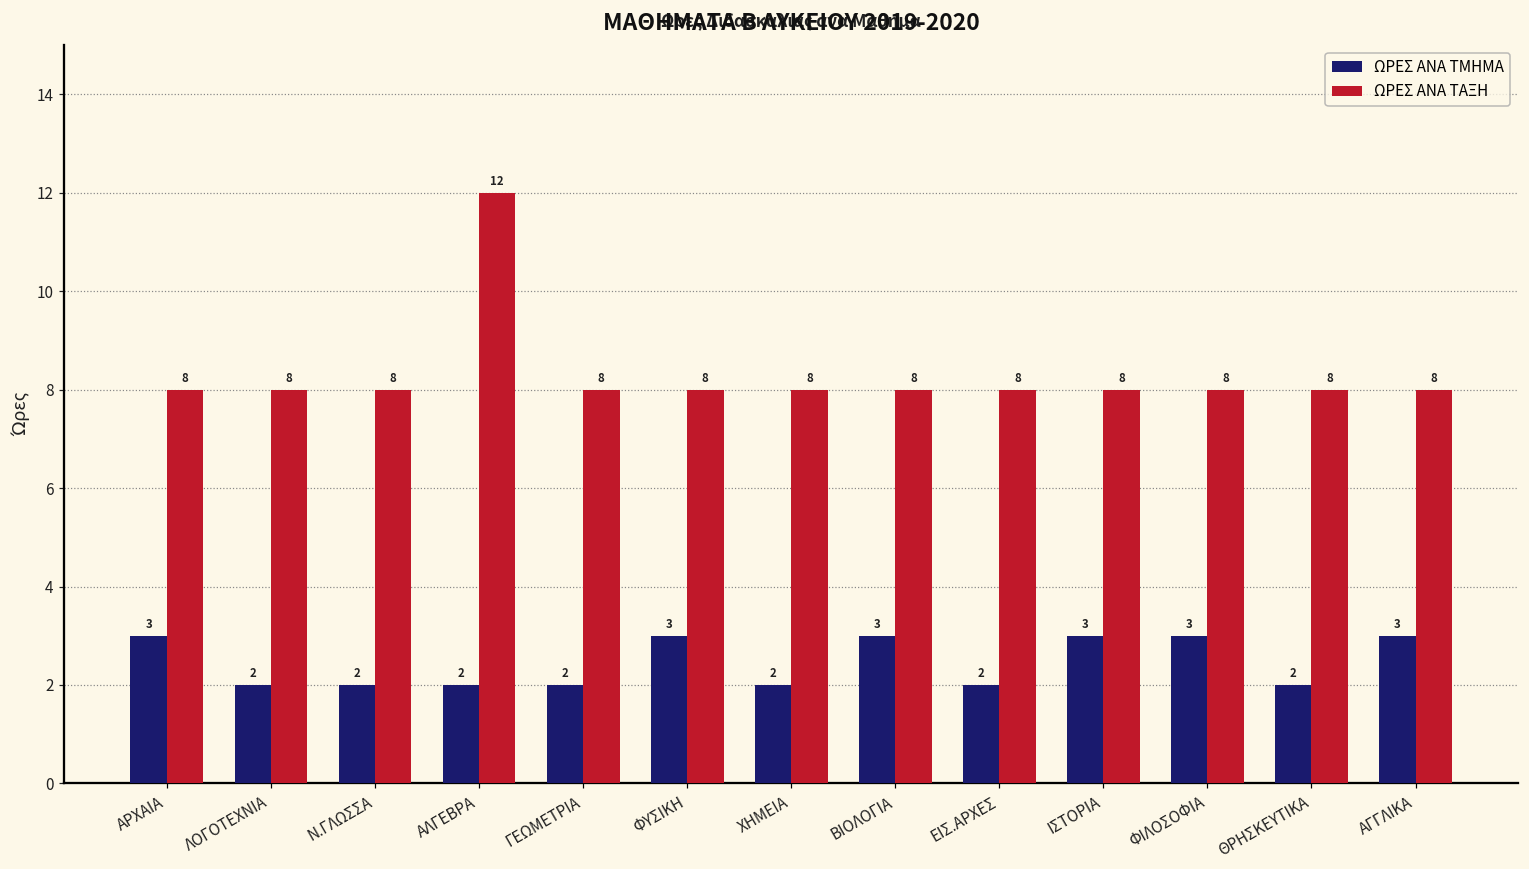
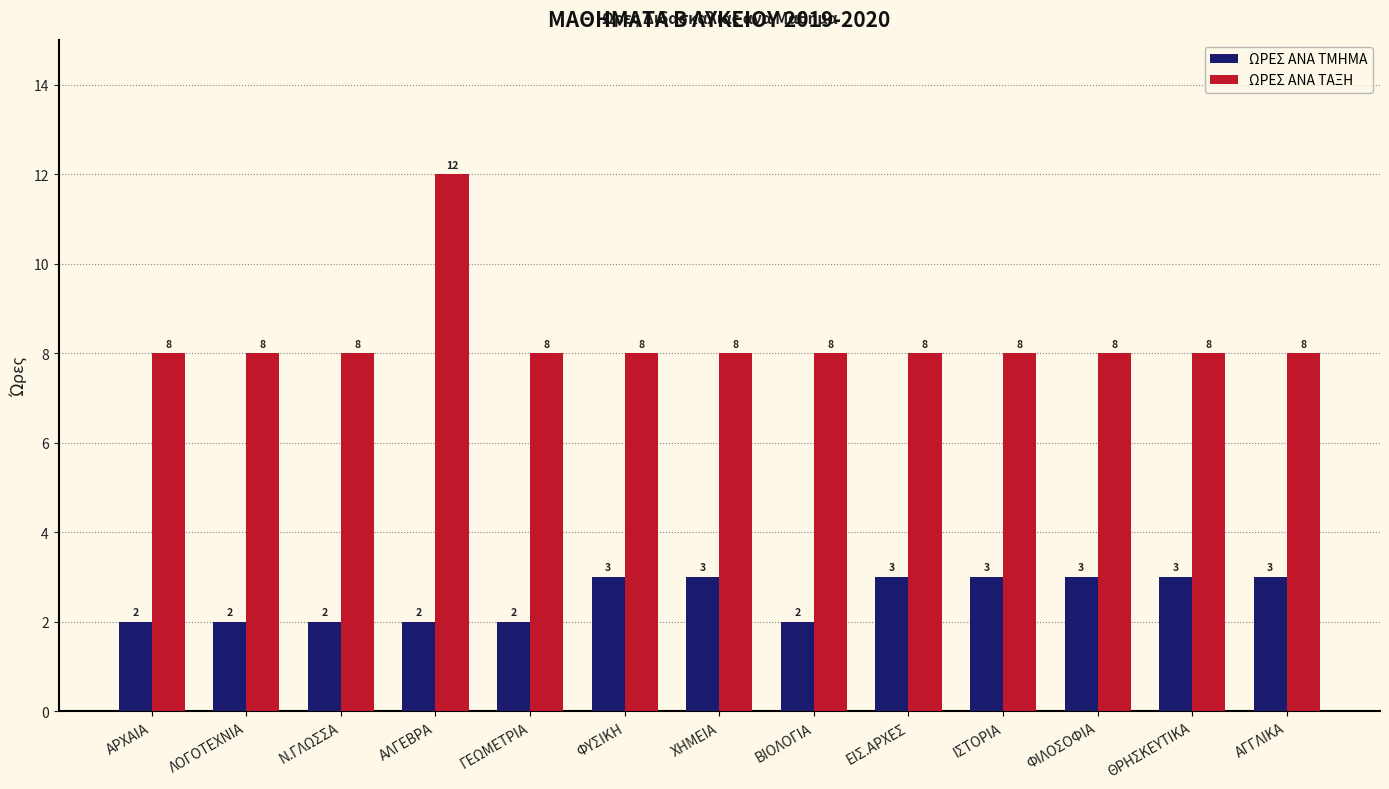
ΩΡΕΣ ΑΝΑ ΤΜΗΜΑ, ΑΡΧΑΙΑ: 3 -> 2
ΩΡΕΣ ΑΝΑ ΤΜΗΜΑ, ΧΗΜΕΙΑ: 2 -> 3
ΩΡΕΣ ΑΝΑ ΤΜΗΜΑ, ΒΙΟΛΟΓΙΑ: 3 -> 2
ΩΡΕΣ ΑΝΑ ΤΜΗΜΑ, ΕΙΣ.ΑΡΧΕΣ: 2 -> 3
ΩΡΕΣ ΑΝΑ ΤΜΗΜΑ, ΘΡΗΣΚΕΥΤΙΚΑ: 2 -> 3
